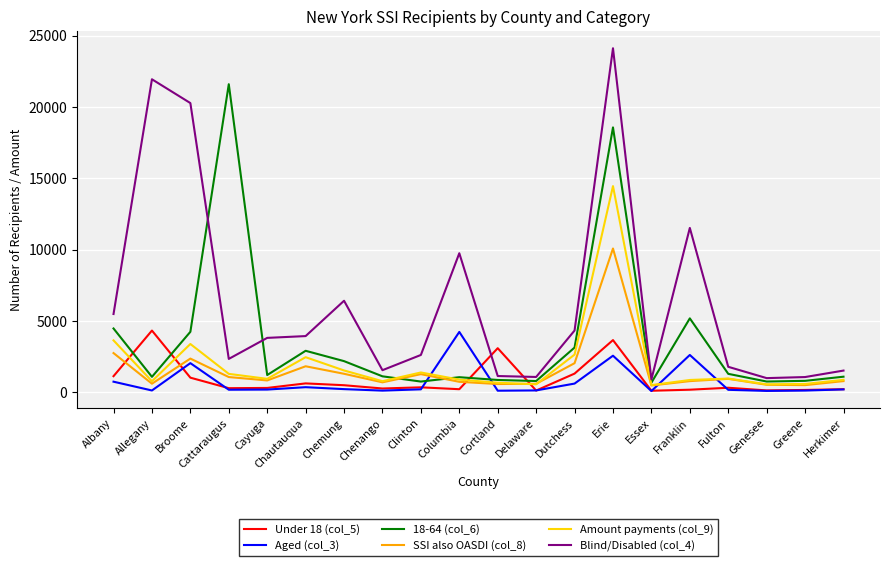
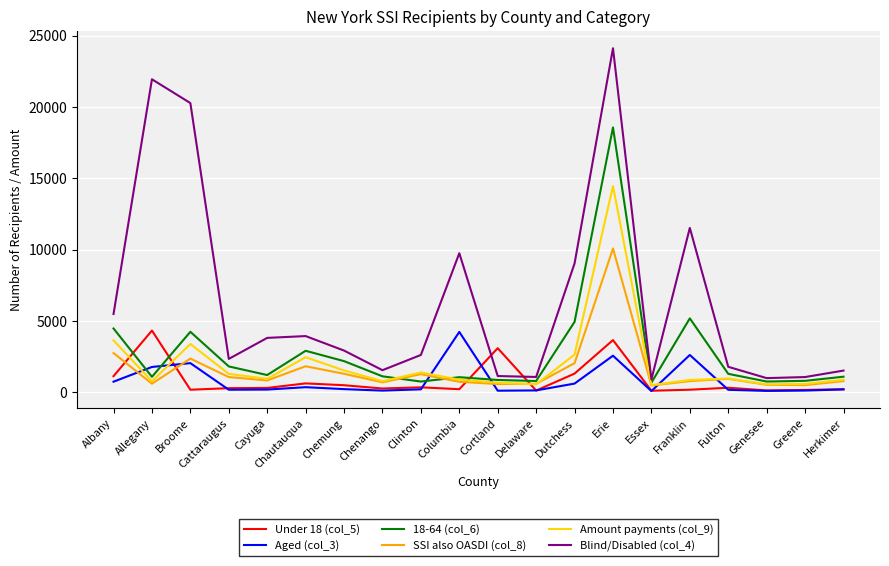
Aged (col_3), Allegany: 100 -> 1800
Under 18 (col_5), Broome: 1000 -> 200
18-64 (col_6), Cattaraugus: 21600 -> 1800
Blind/Disabled (col_4), Chemung: 6400 -> 2900
18-64 (col_6), Dutchess: 3100 -> 4900
Blind/Disabled (col_4), Dutchess: 4300 -> 9000
